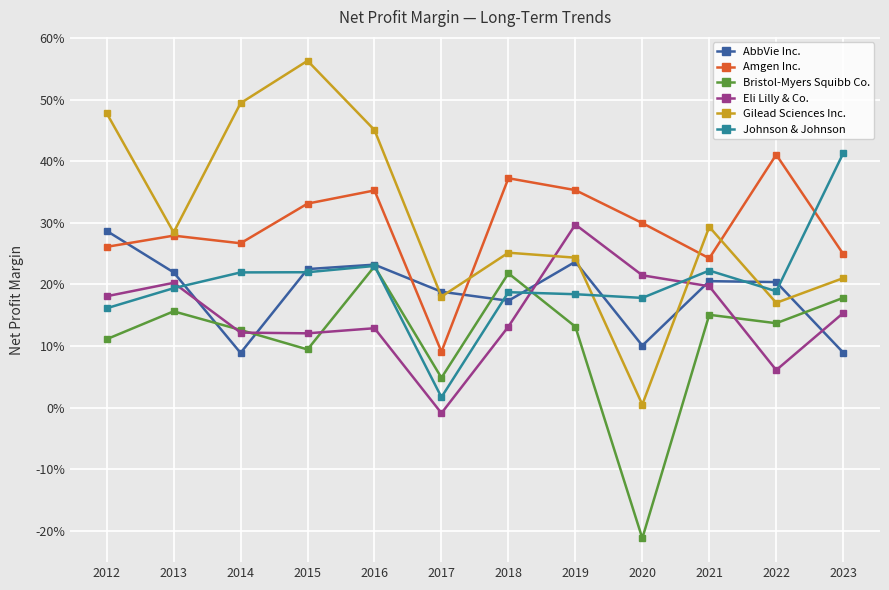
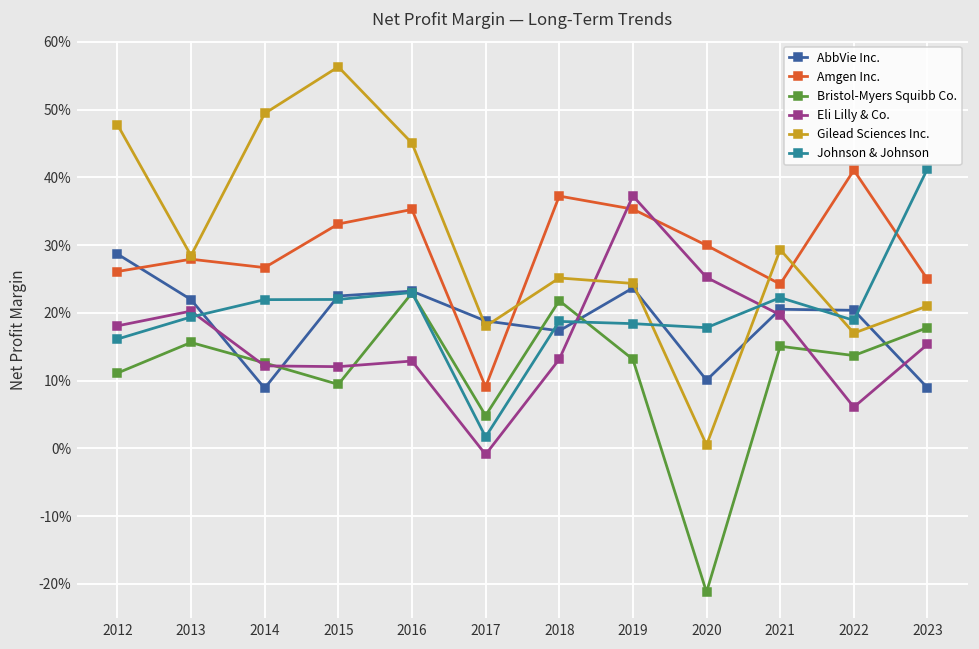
Eli Lilly & Co., 2019: 30% -> 37%
Eli Lilly & Co., 2020: 21% -> 25%
